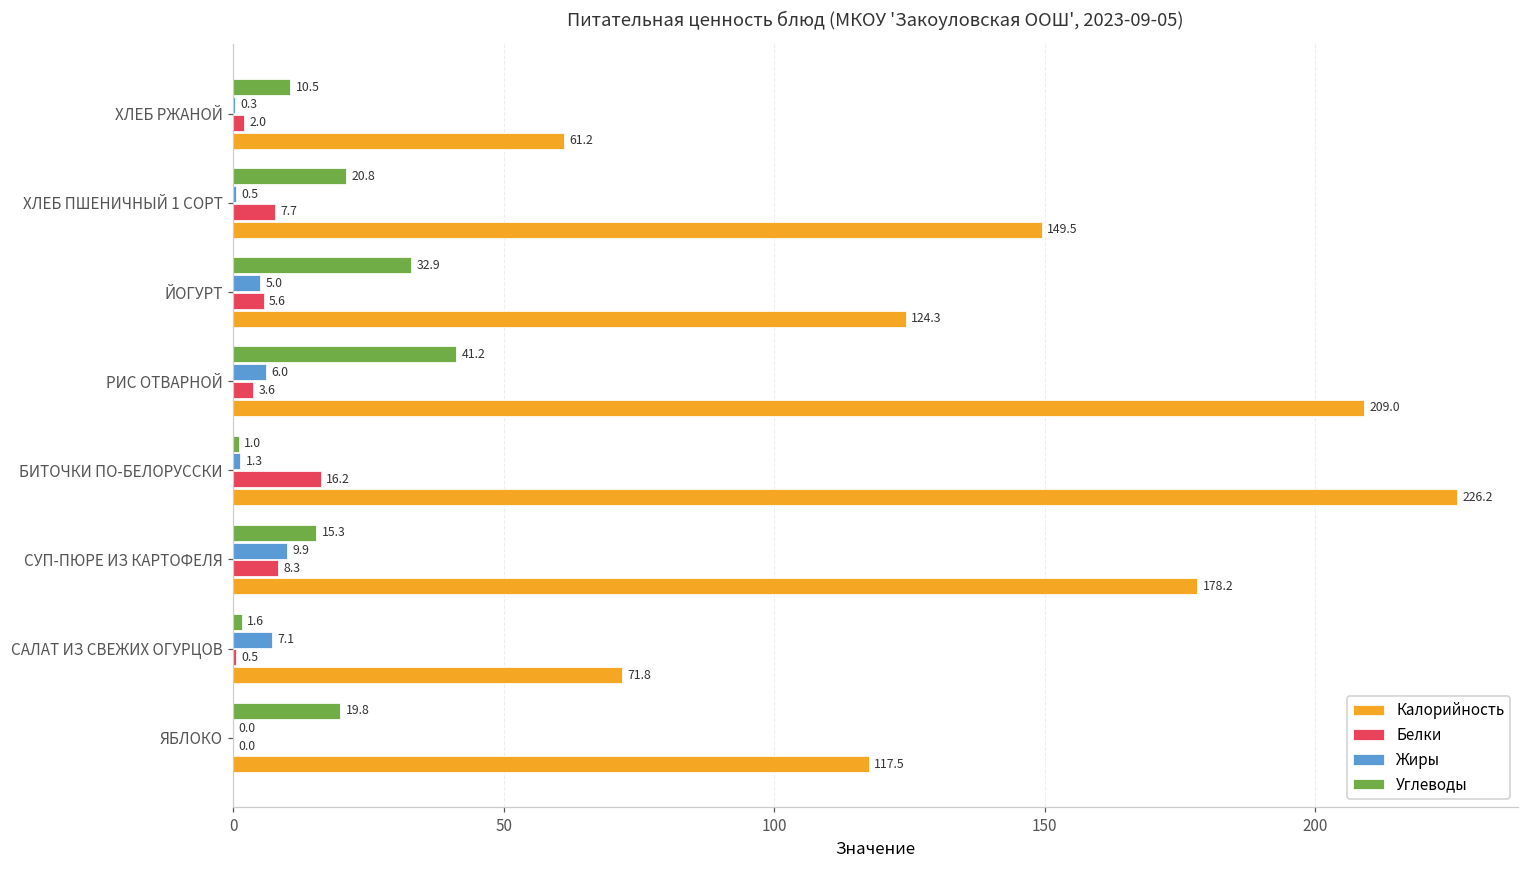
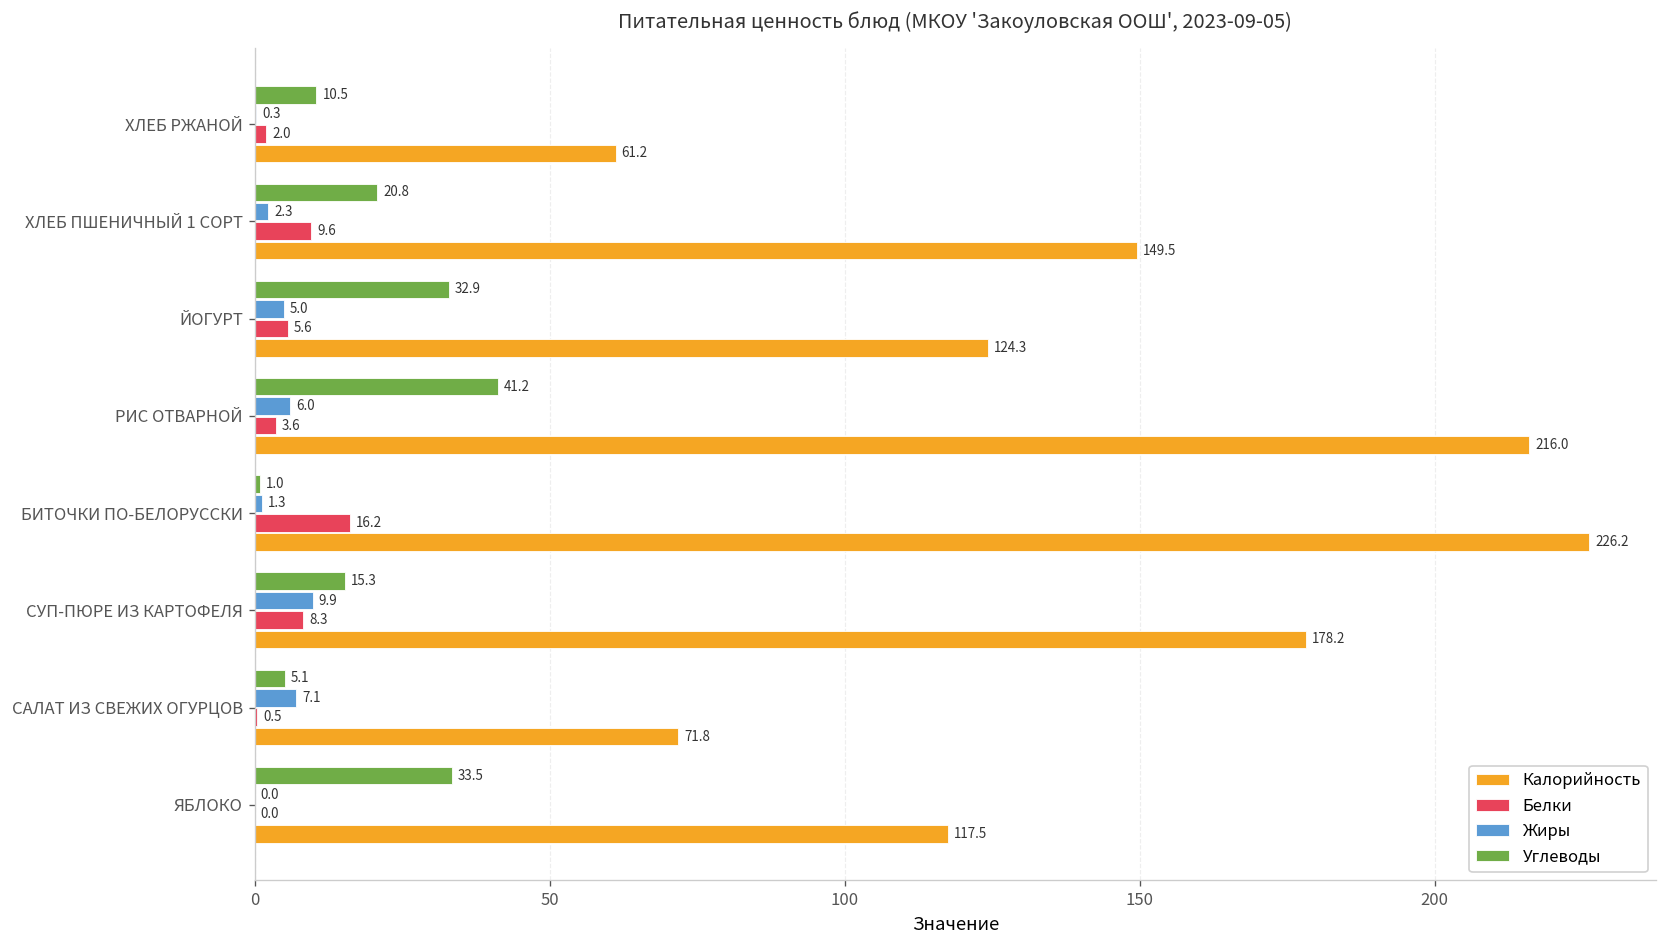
Жиры, ХЛЕБ ПШЕНИЧНЫЙ 1 СОРТ: 0.5 -> 2.3
Белки, ХЛЕБ ПШЕНИЧНЫЙ 1 СОРТ: 7.7 -> 9.6
Калорийность, РИС ОТВАРНОЙ: 209.0 -> 216.0
Углеводы, САЛАТ ИЗ СВЕЖИХ ОГУРЦОВ: 1.6 -> 5.1
Углеводы, ЯБЛОКО: 19.8 -> 33.5
